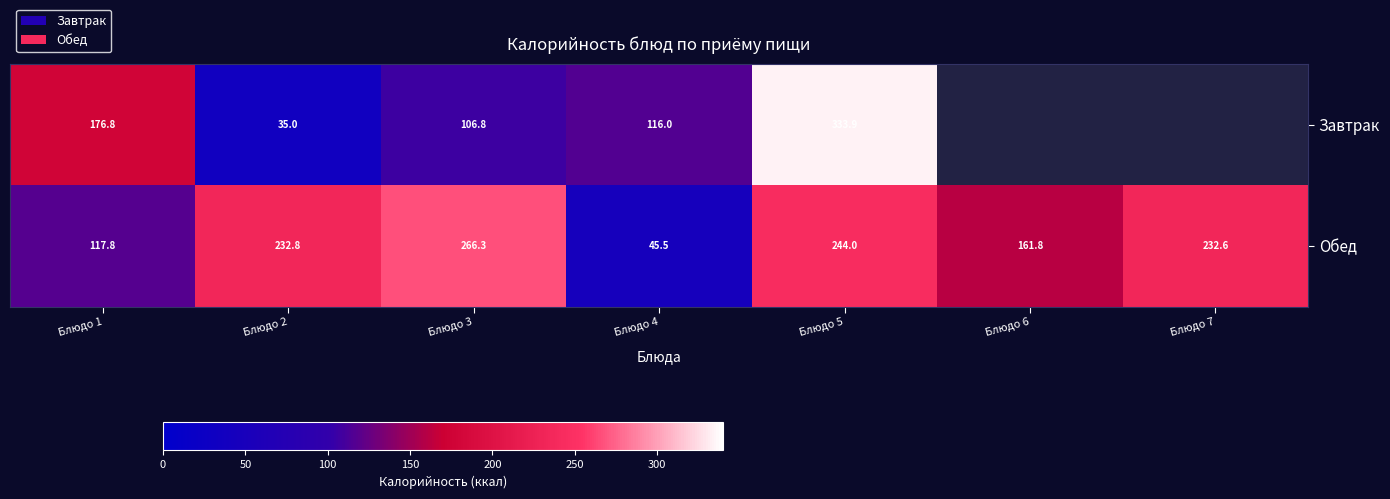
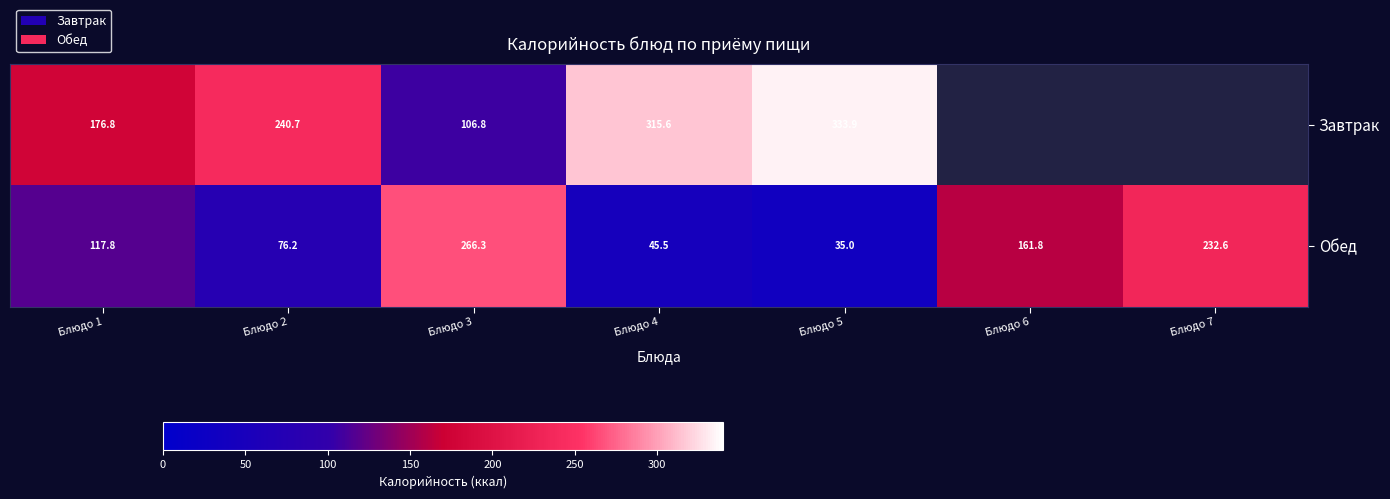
Завтрак, Блюдо 2: 35.0 -> 240.7
Завтрак, Блюдо 4: 116.0 -> 315.6
Обед, Блюдо 2: 232.8 -> 76.2
Обед, Блюдо 5: 244.0 -> 35.0
